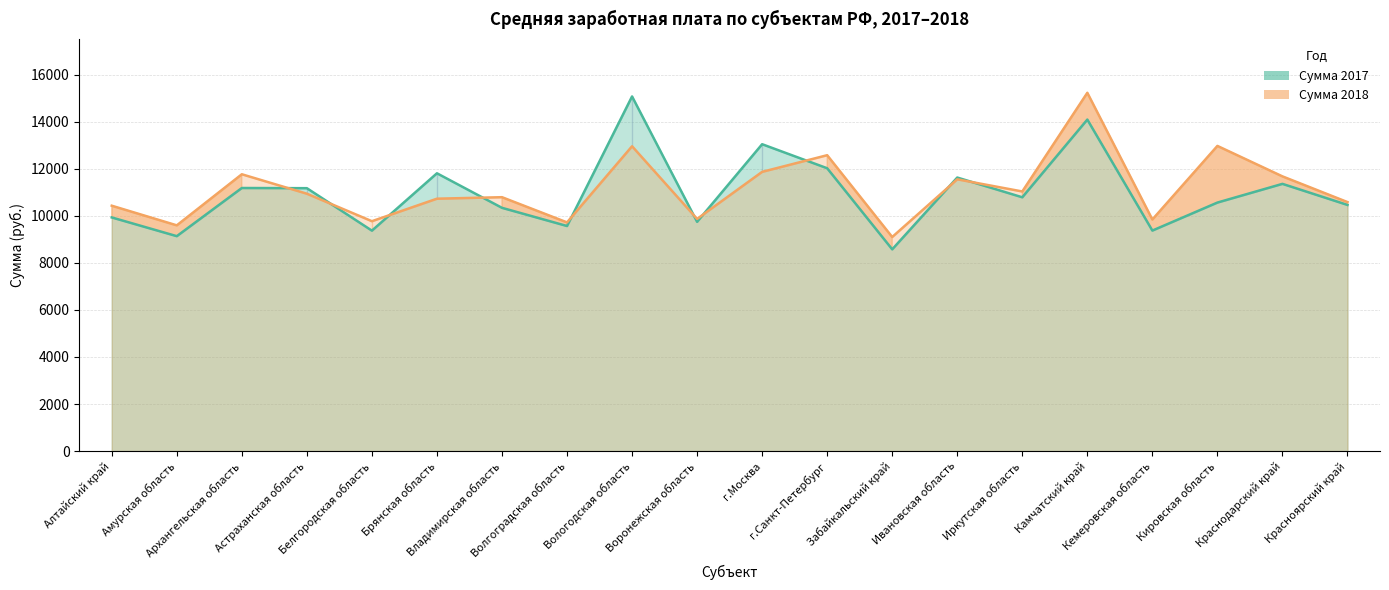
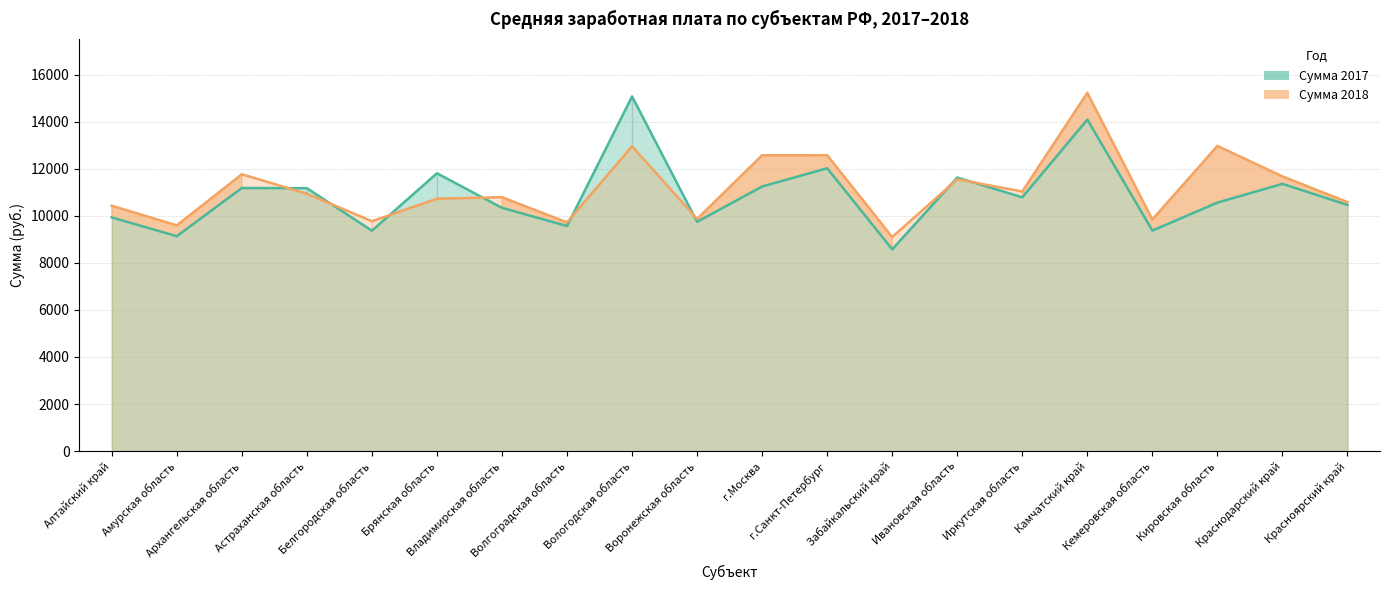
Сумма 2017, г.Москва: 13000 -> 11200
Сумма 2018, г.Москва: 11900 -> 12600
